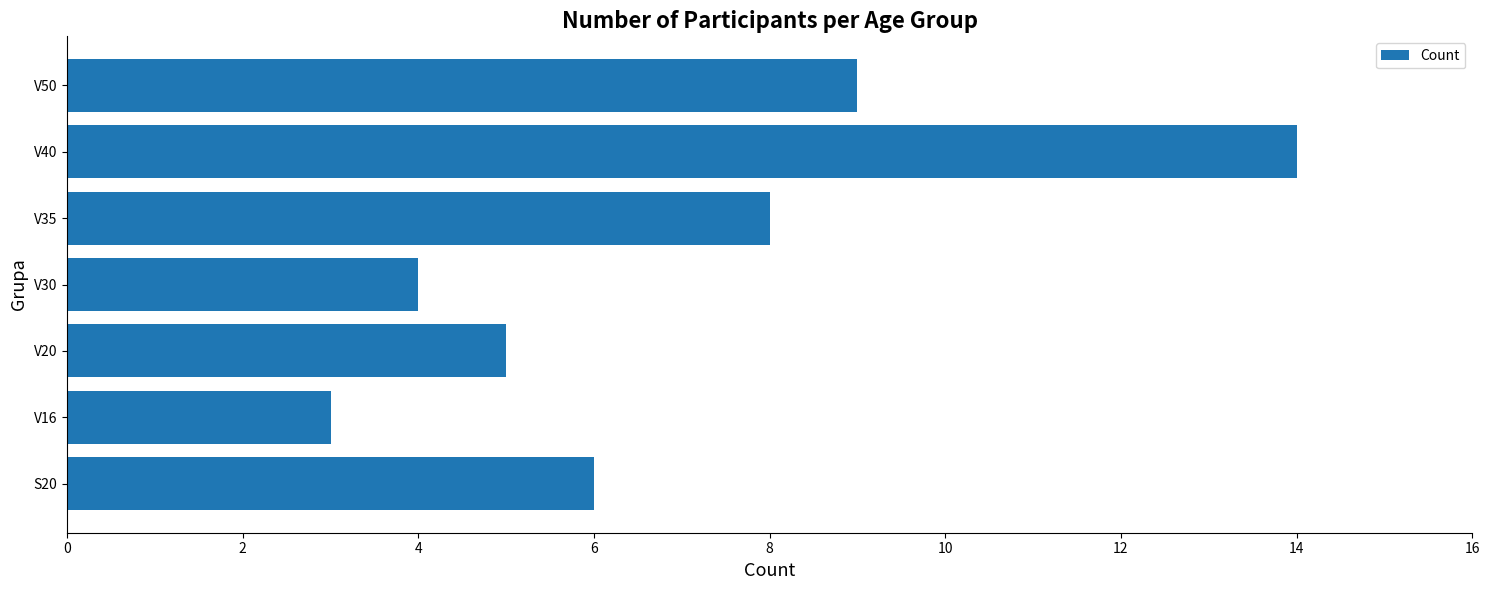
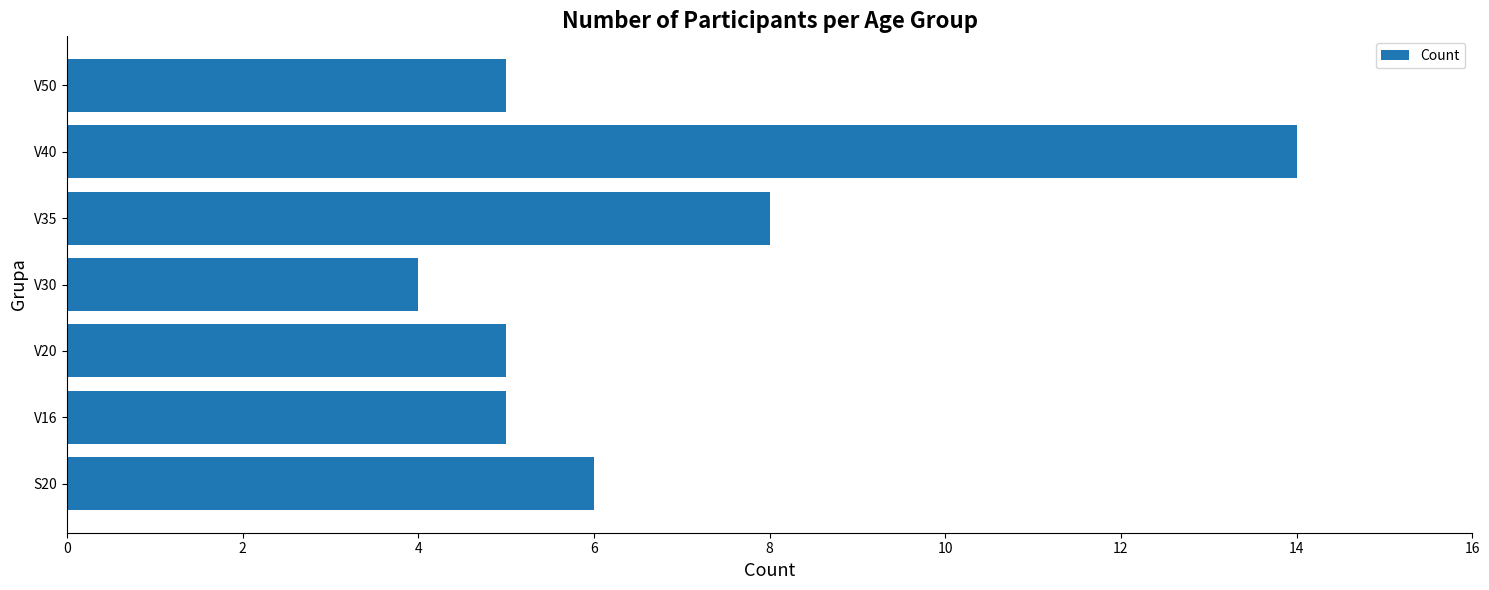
V50: 9 -> 5
V16: 3 -> 5
